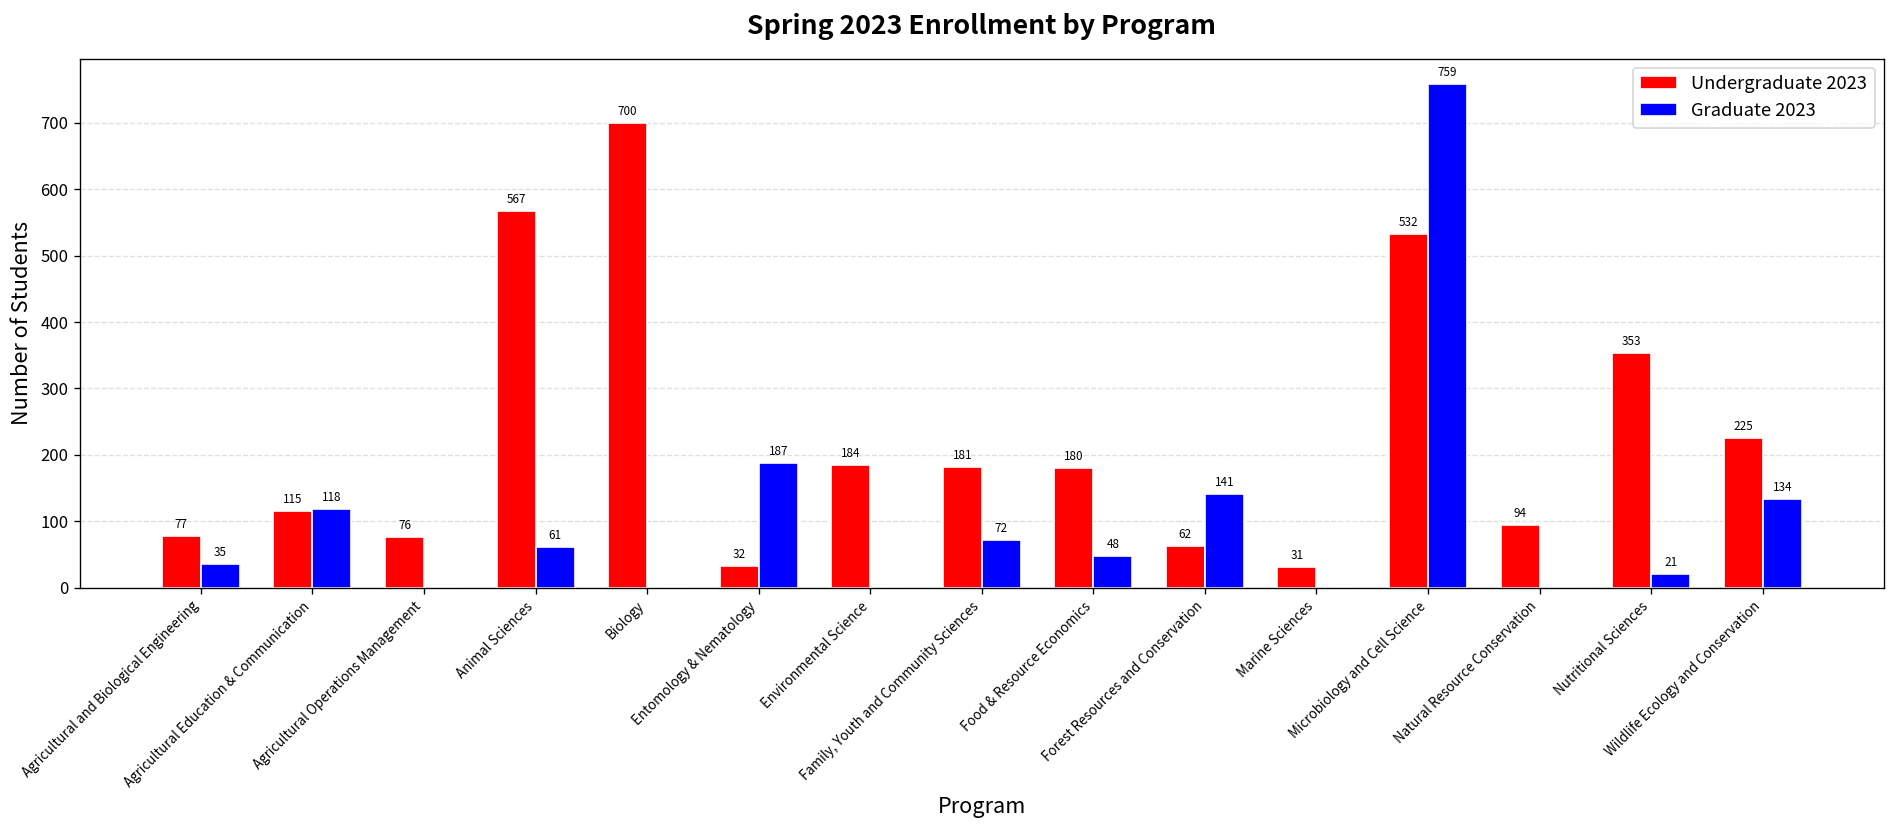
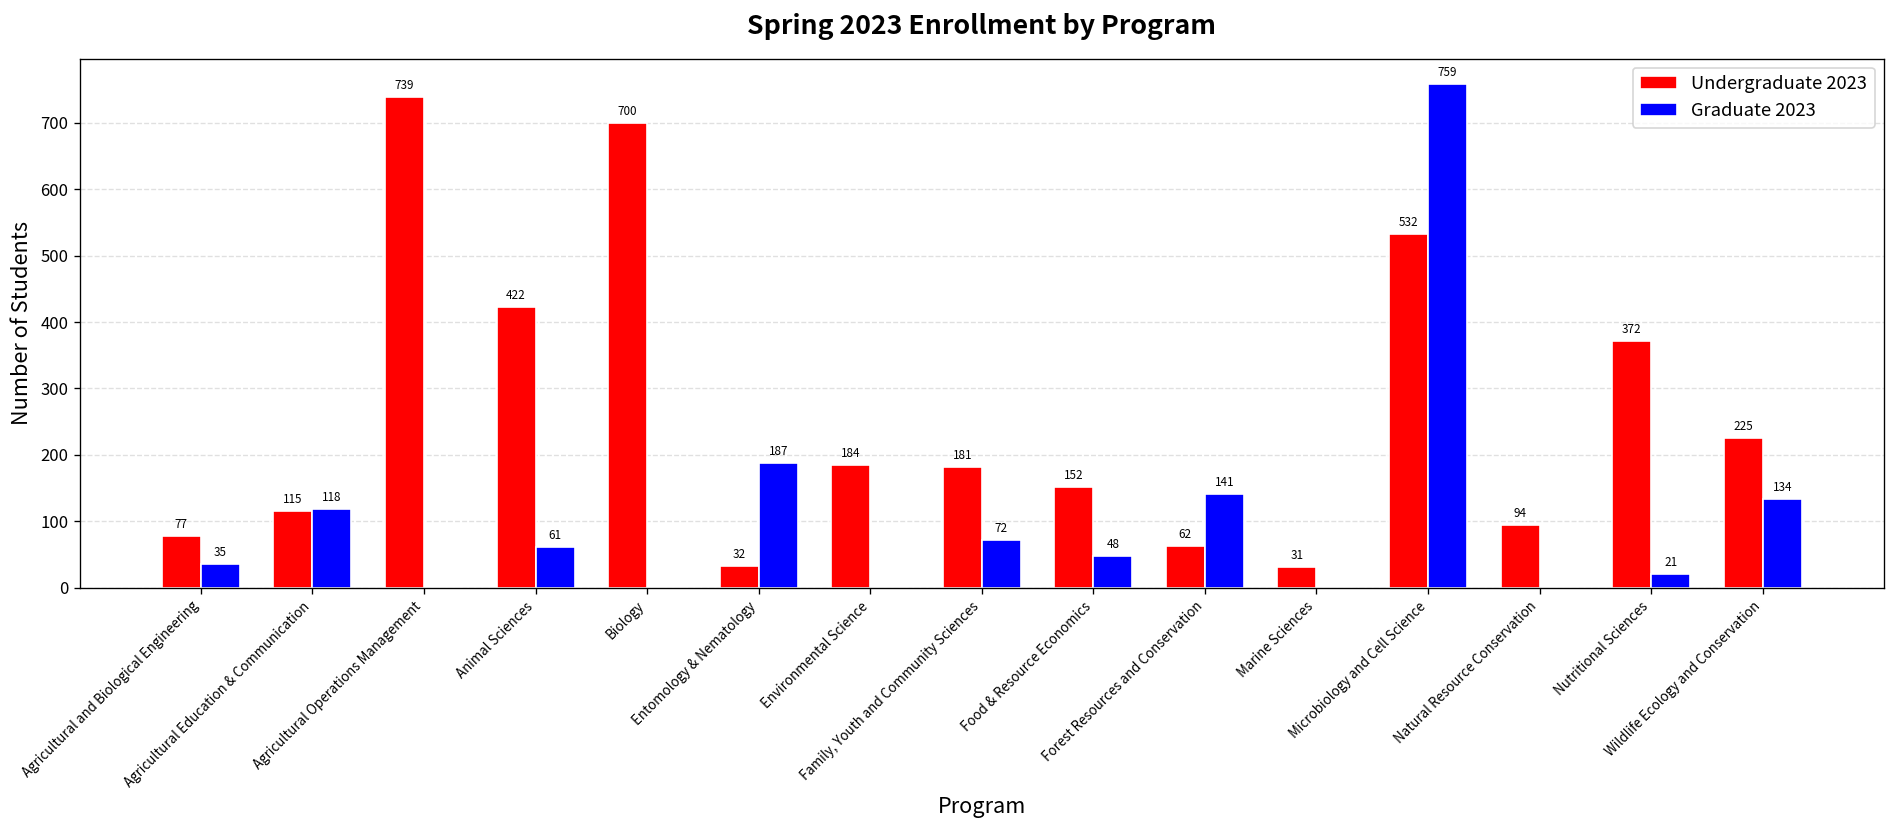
Undergraduate 2023, Agricultural Operations Management: 76 -> 739
Undergraduate 2023, Animal Sciences: 567 -> 422
Undergraduate 2023, Food & Resource Economics: 180 -> 152
Undergraduate 2023, Nutritional Sciences: 353 -> 372
